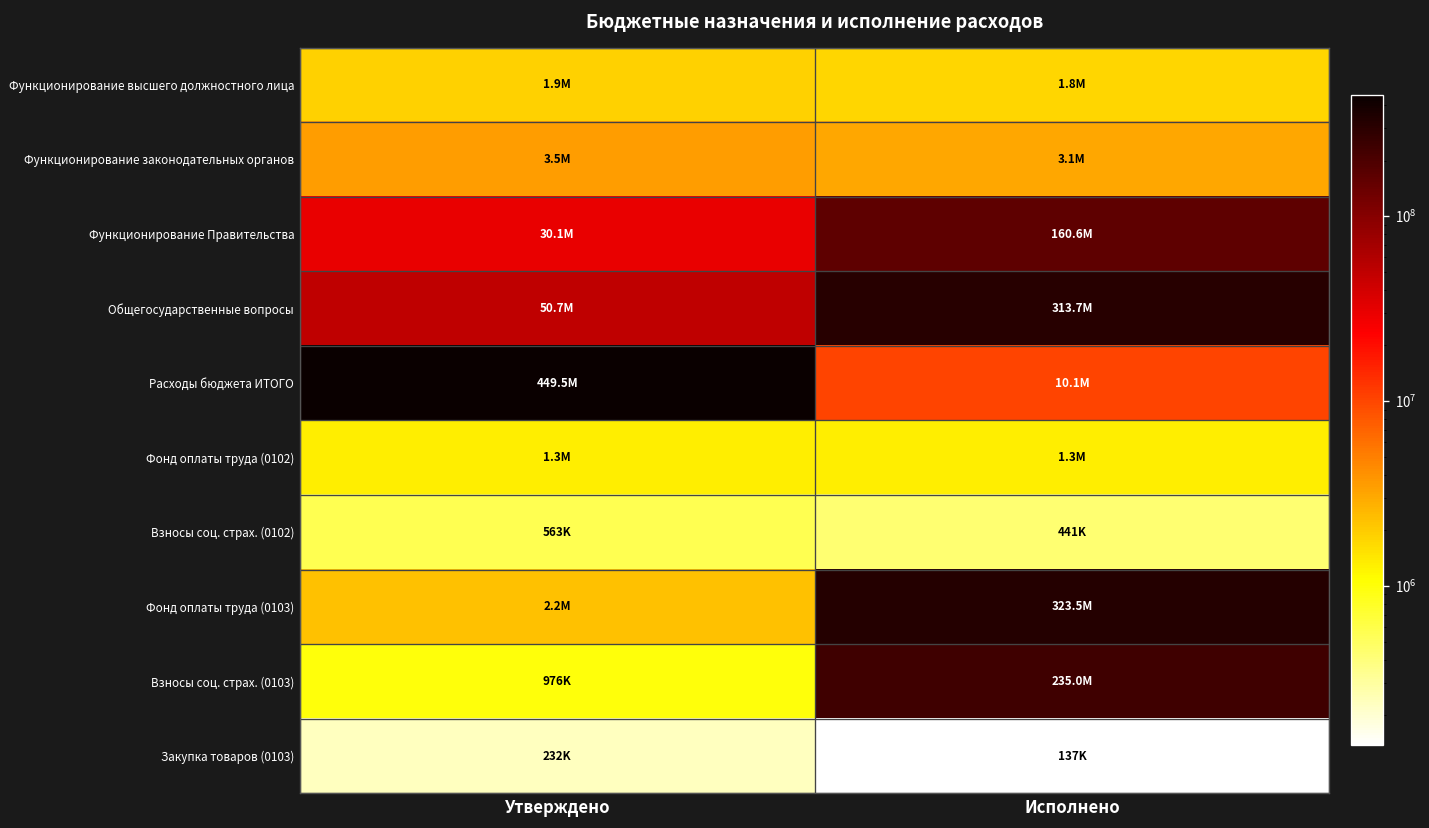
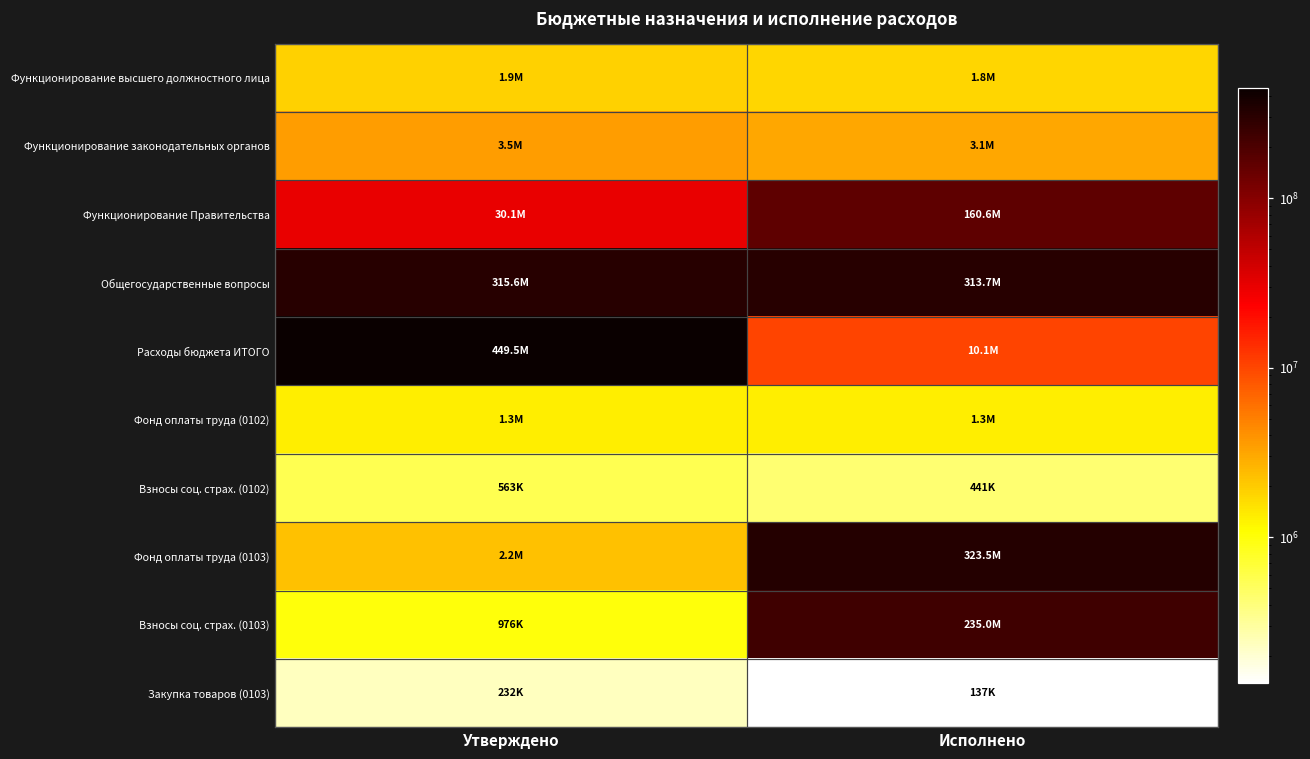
Общегосударственные вопросы, Утверждено: 50.7M -> 315.6M
